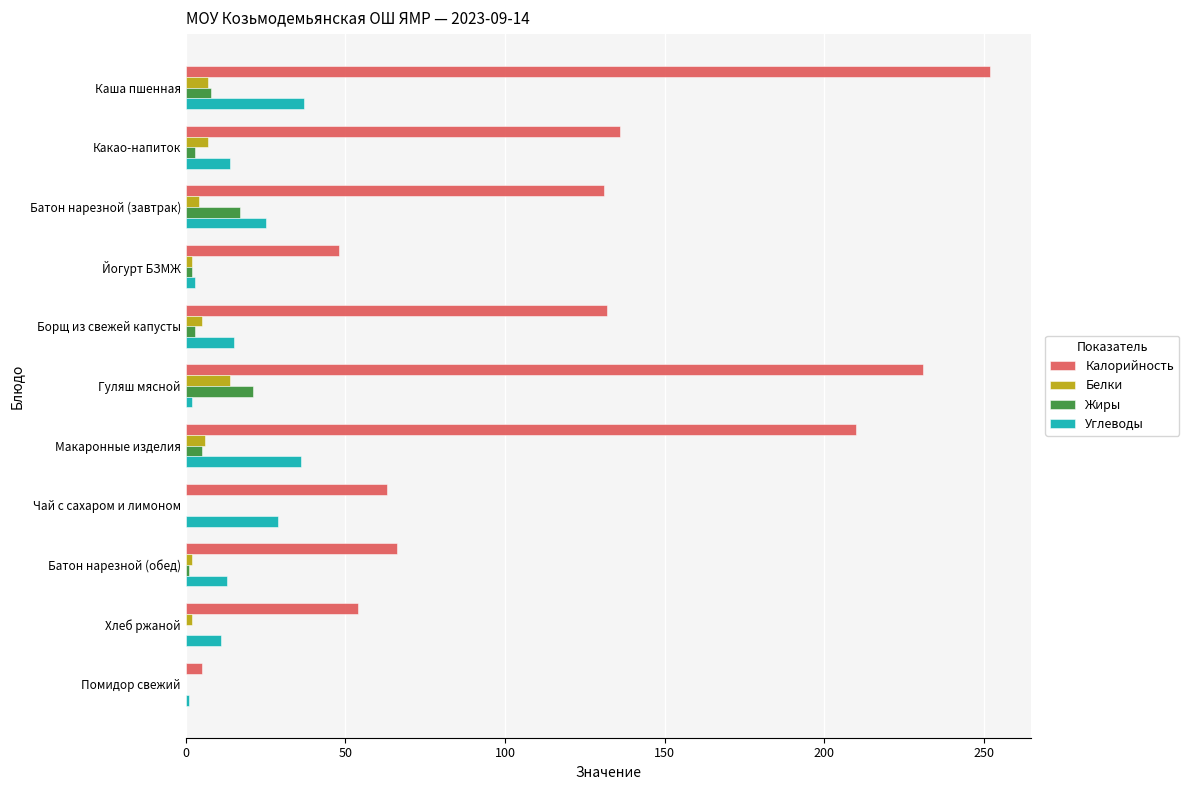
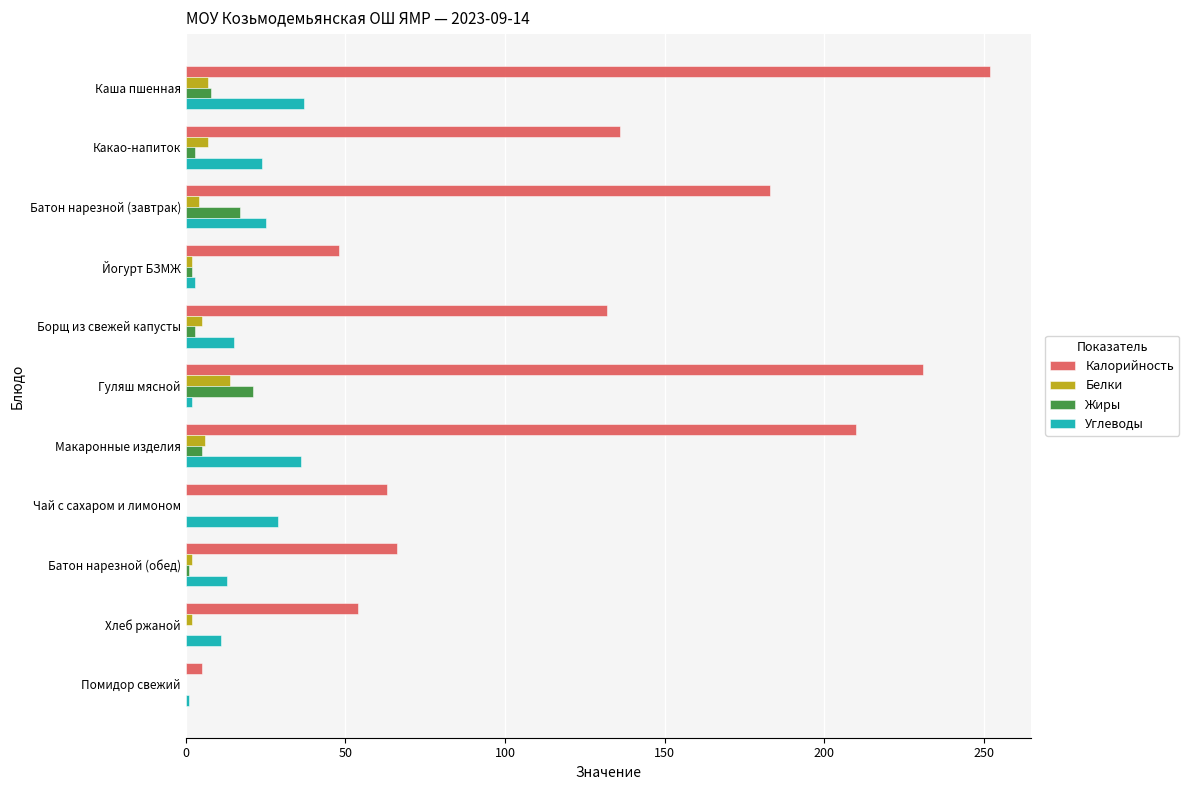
Углеводы, Какао-напиток: 14 -> 24
Калорийность, Батон нарезной (завтрак): 131 -> 183
